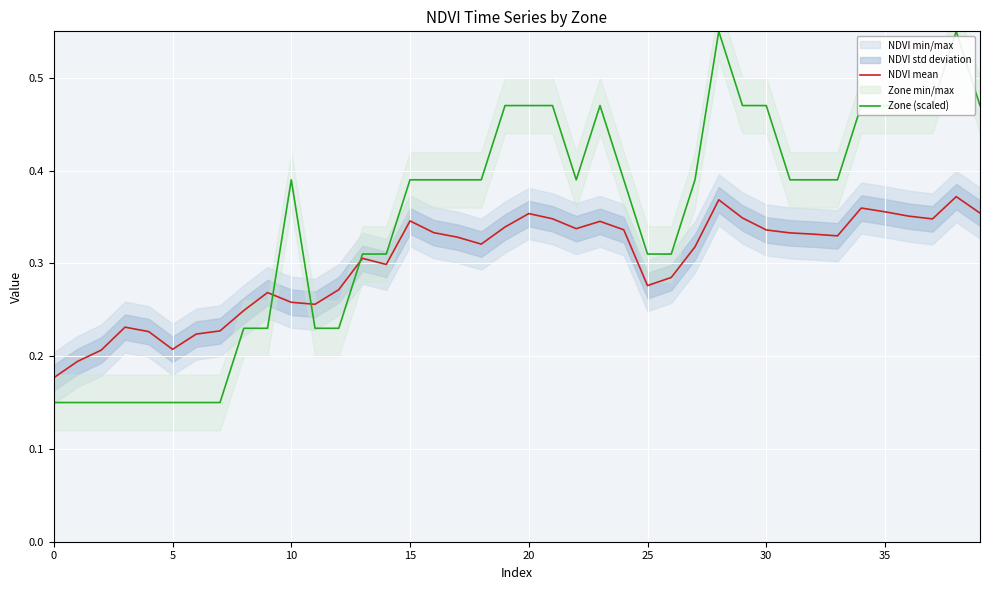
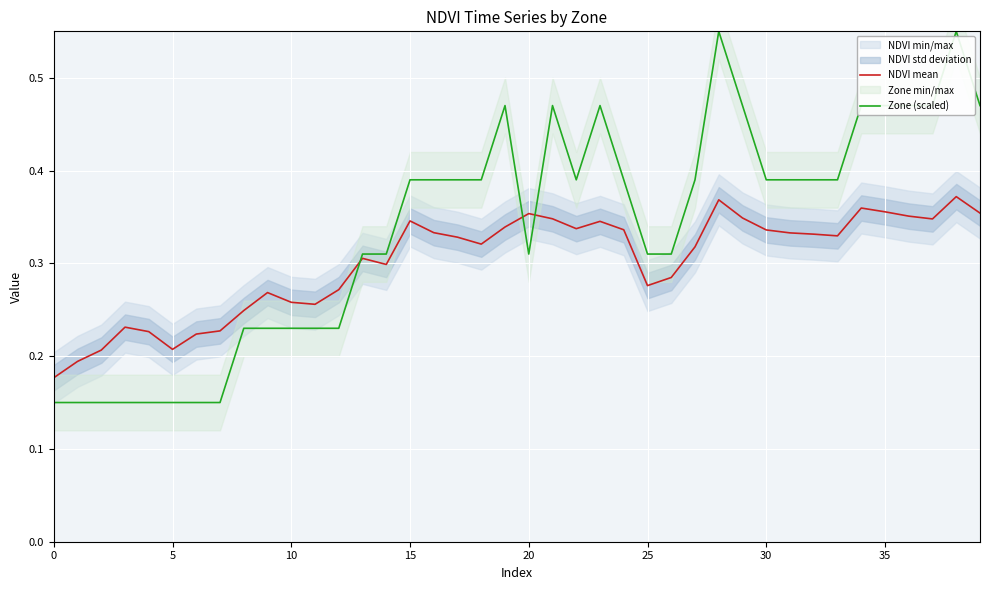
Zone (scaled), 10: 0.39 -> 0.23
Zone (scaled), 20: 0.47 -> 0.31
Zone (scaled), 30: 0.47 -> 0.39
